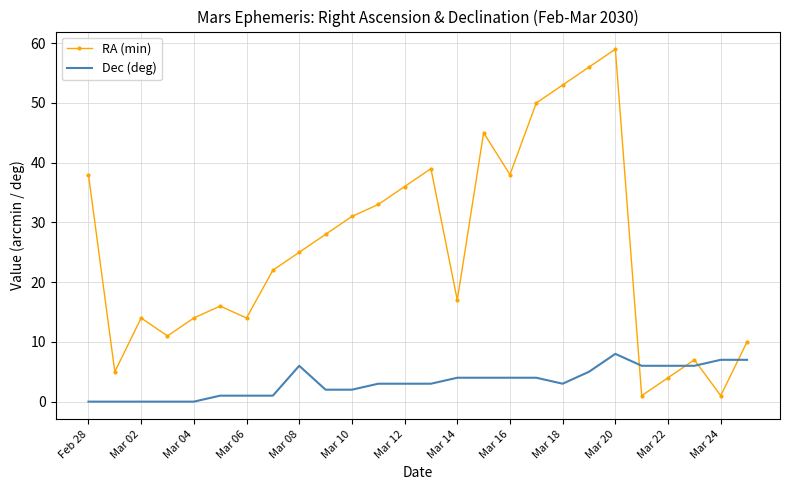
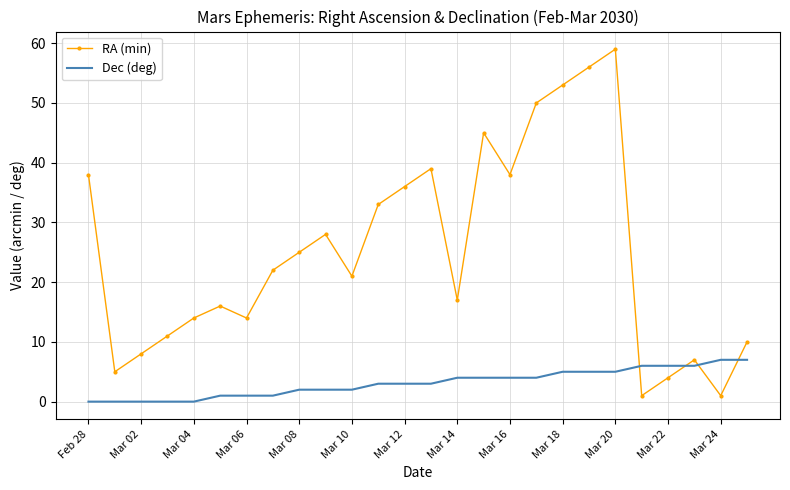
RA (min), Mar 02: 14 -> 8
Dec (deg), Mar 08: 6 -> 2
RA (min), Mar 10: 31 -> 21
Dec (deg), Mar 18: 3 -> 5
Dec (deg), Mar 20: 8 -> 5
